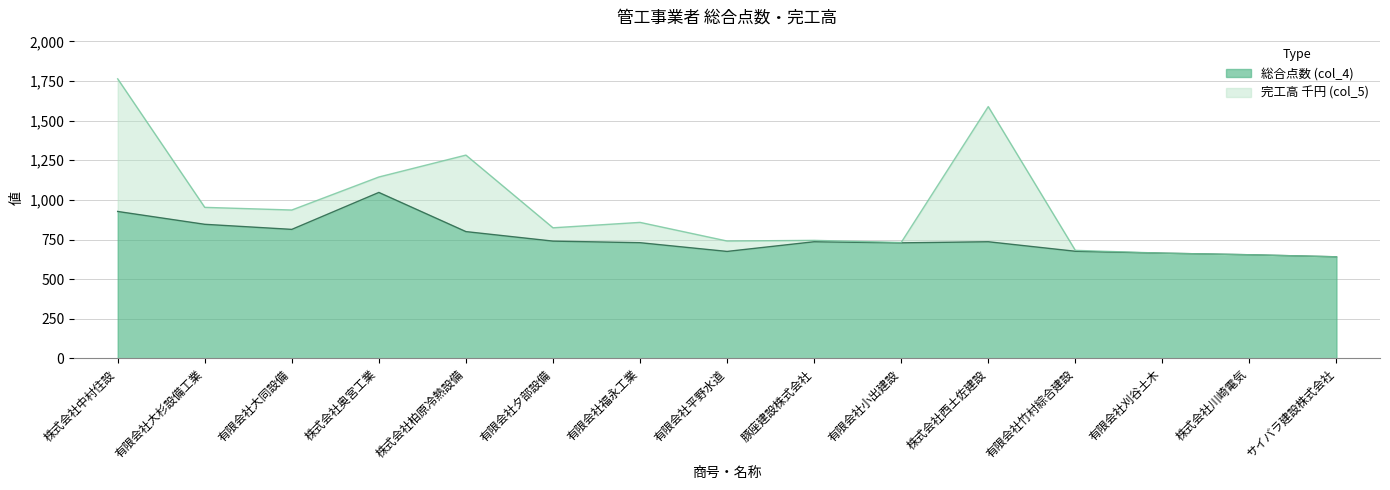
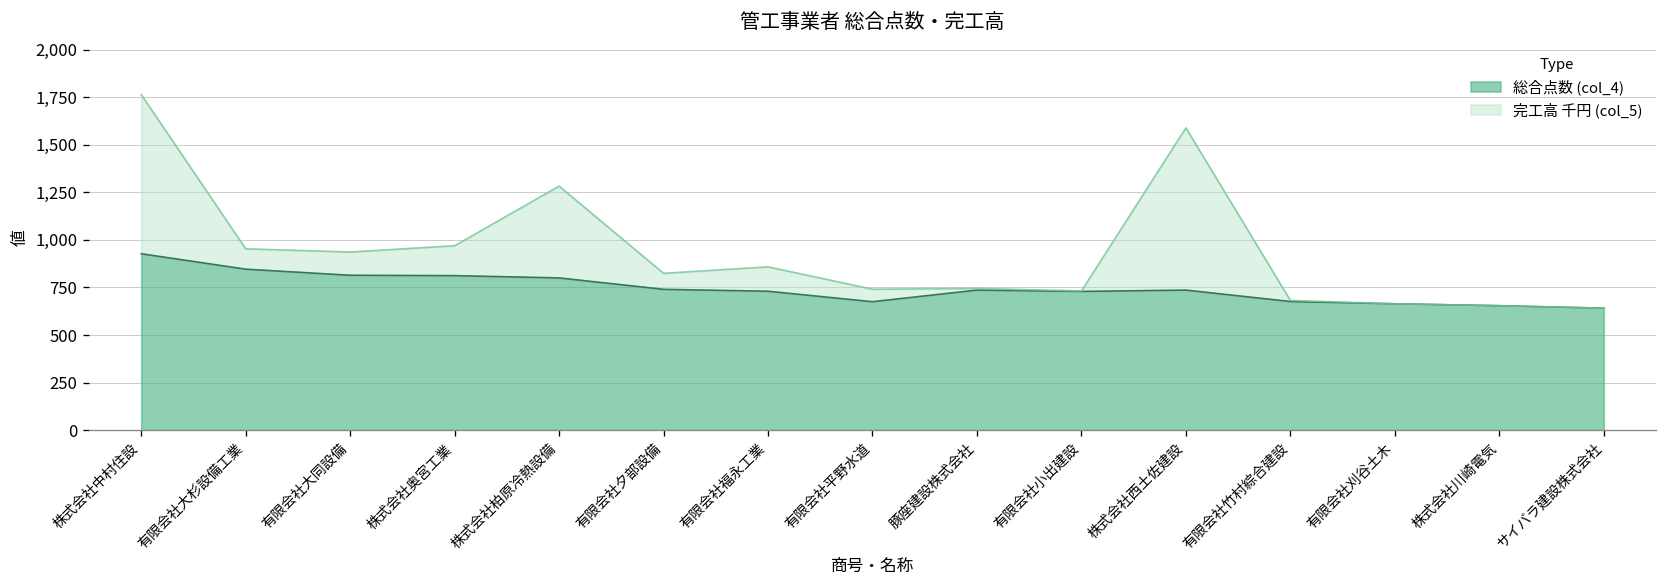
総合点数 (col_4), 株式会社奥宮工業: 1,050 -> 810
完工高 千円 (col_5), 株式会社奥宮工業: 100 -> 160
